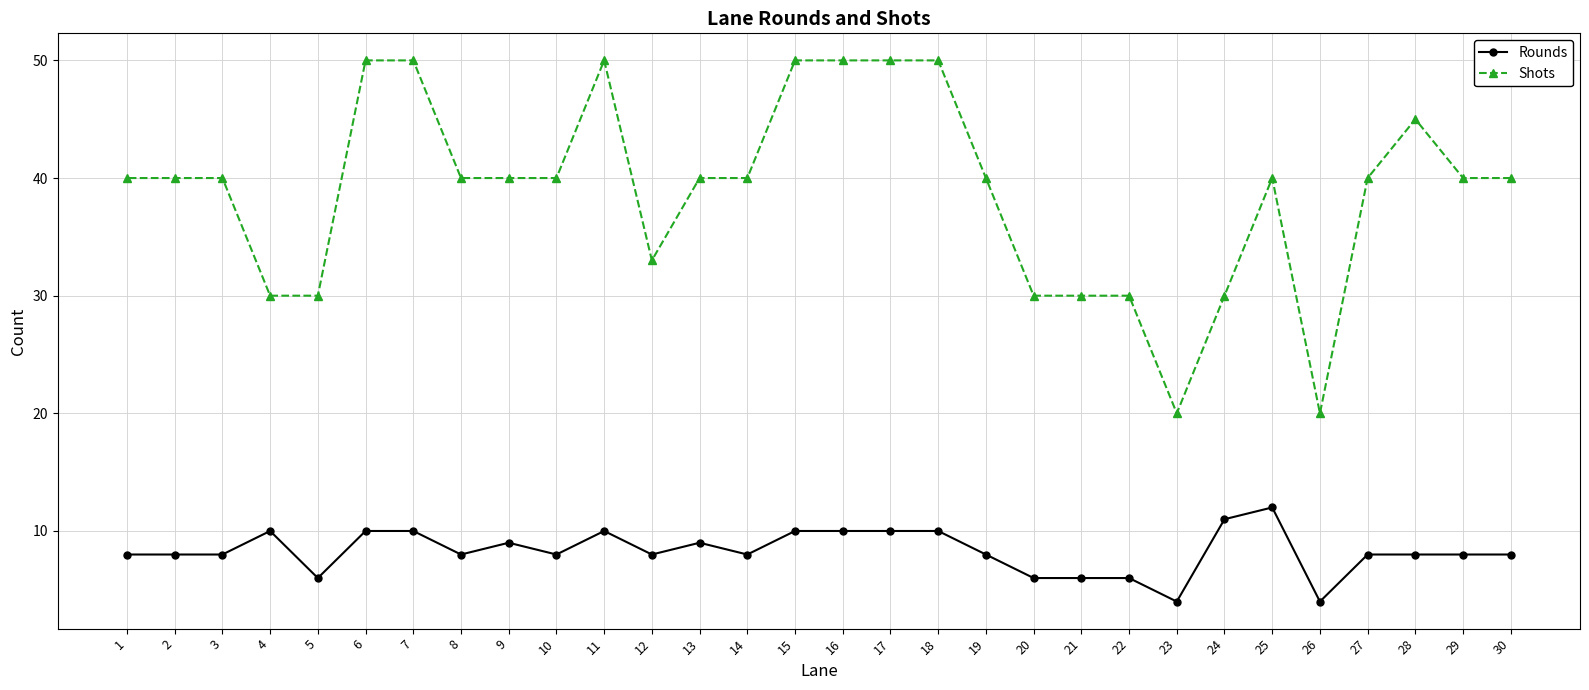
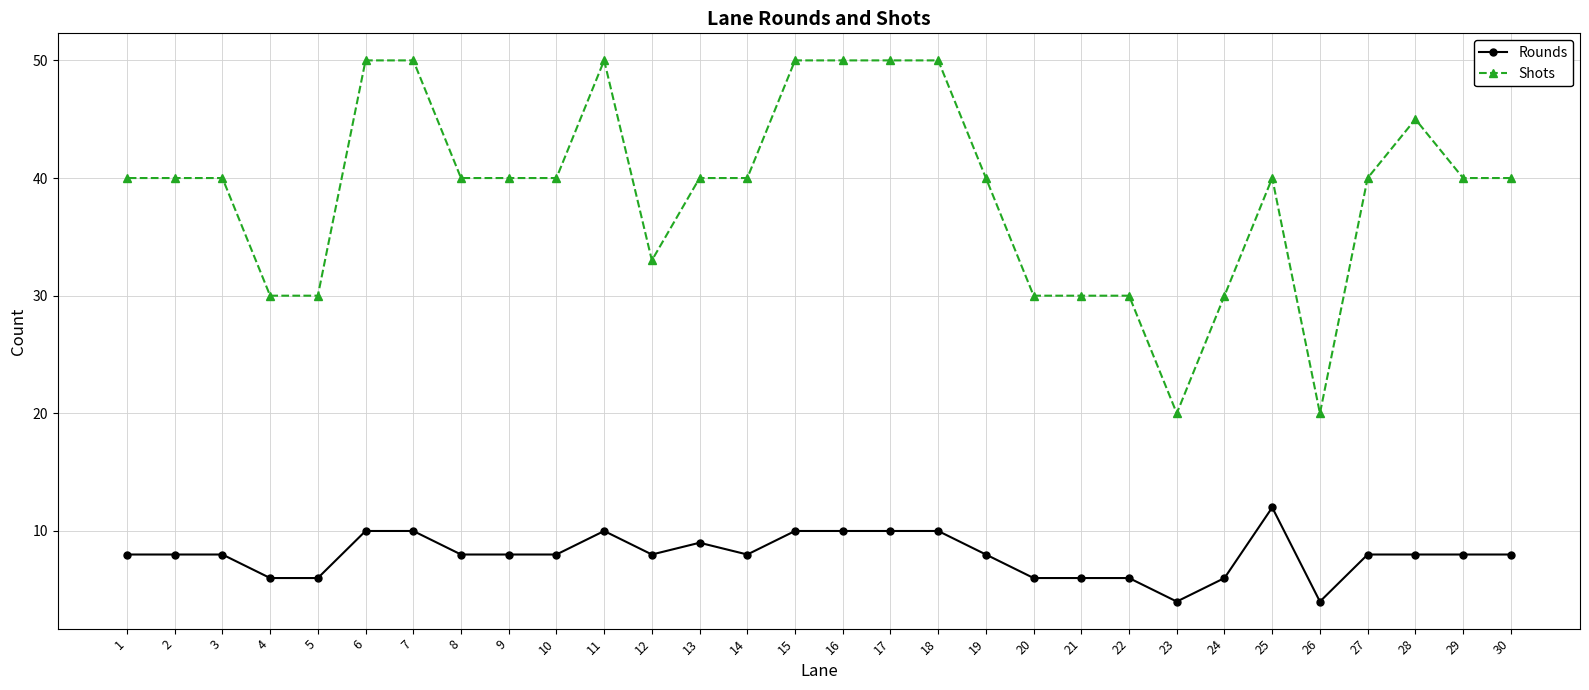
Rounds, 4: 10 -> 6
Rounds, 9: 9 -> 8
Rounds, 24: 11 -> 6
